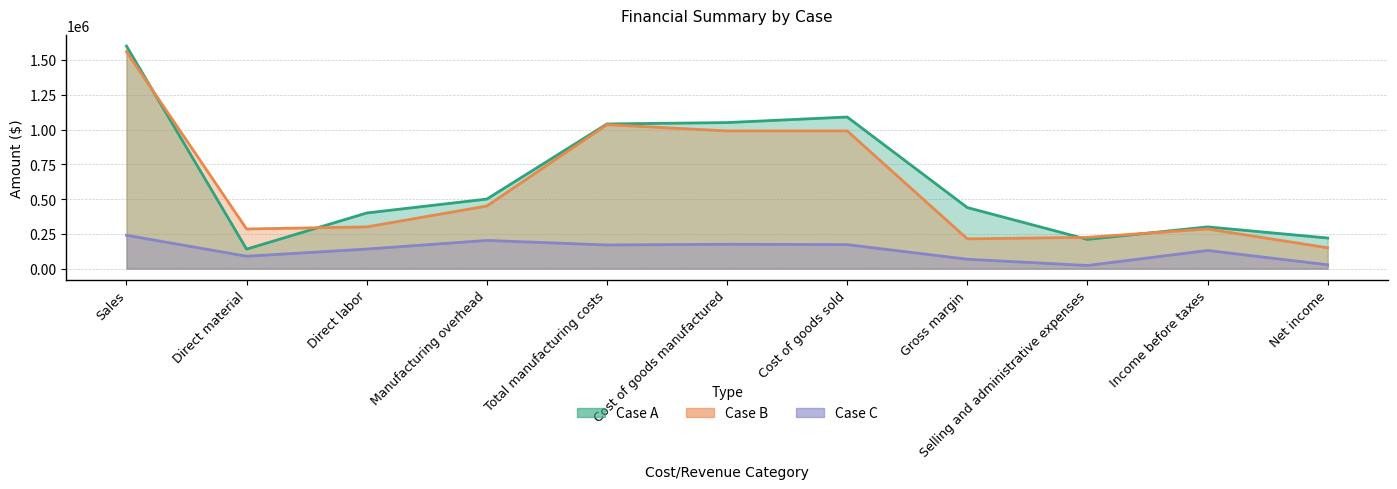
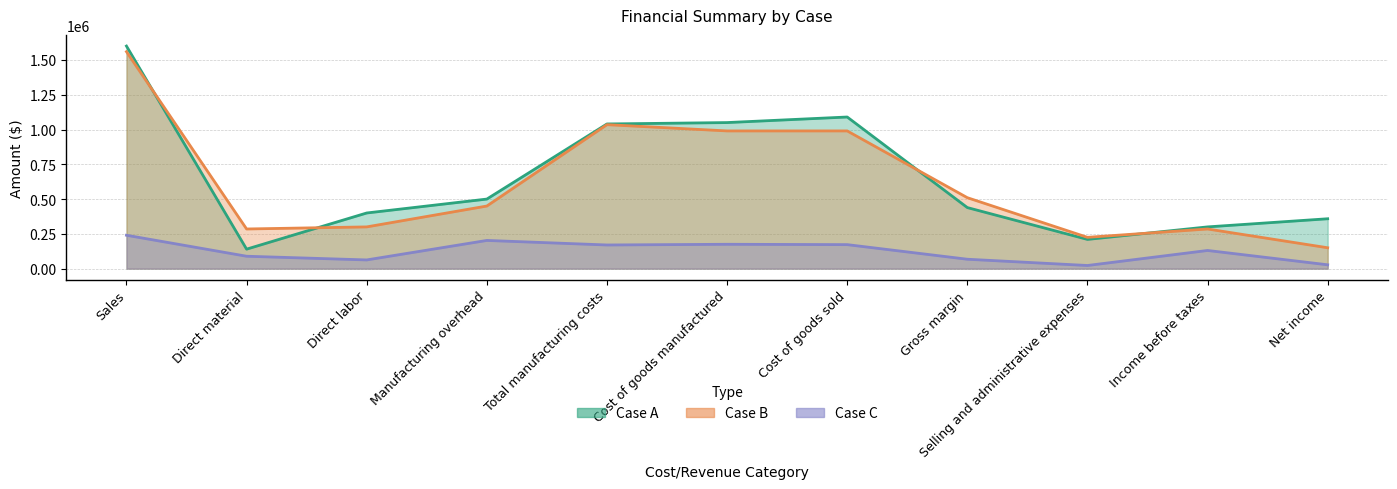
Case C, Direct labor: 140000 -> 60000
Case B, Gross margin: 210000 -> 510000
Case A, Net income: 220000 -> 360000
